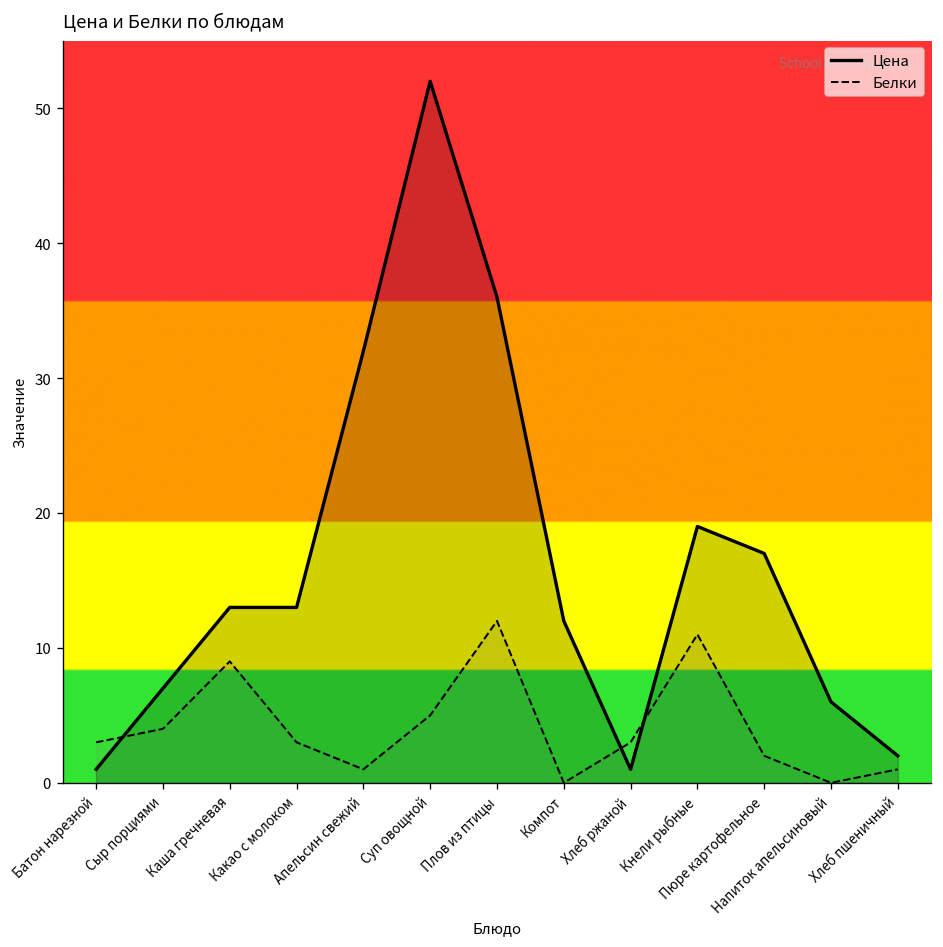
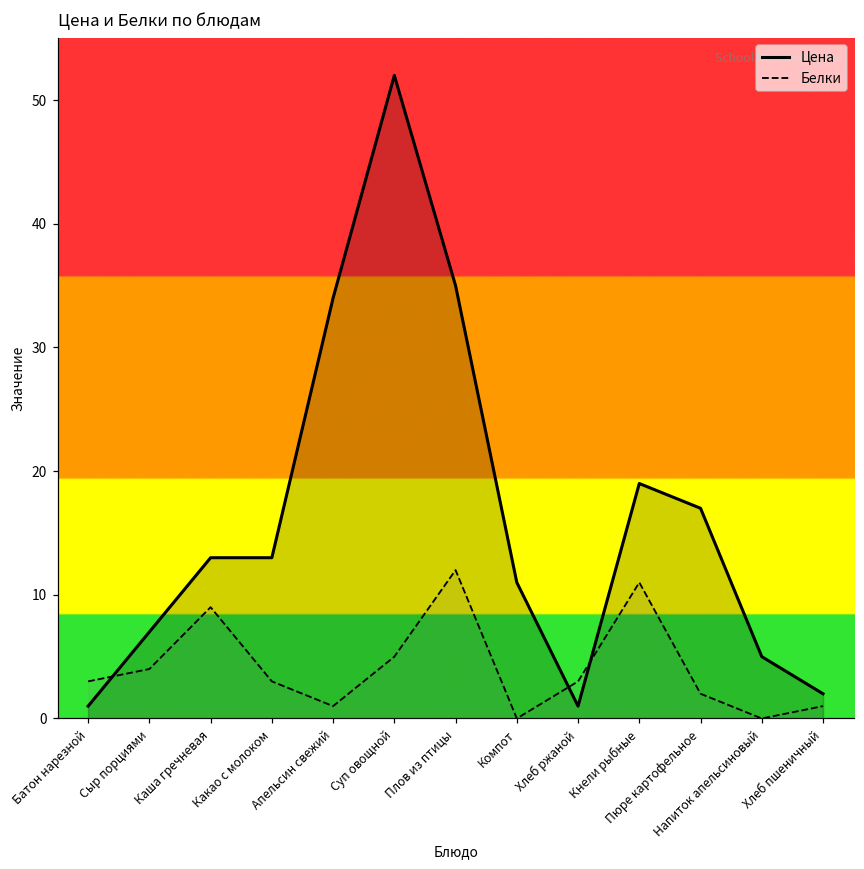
Цена, Апельсин свежий: 32 -> 34
Цена, Плов из птицы: 36 -> 35
Цена, Компот: 12 -> 11
Цена, Напиток апельсиновый: 6 -> 5
